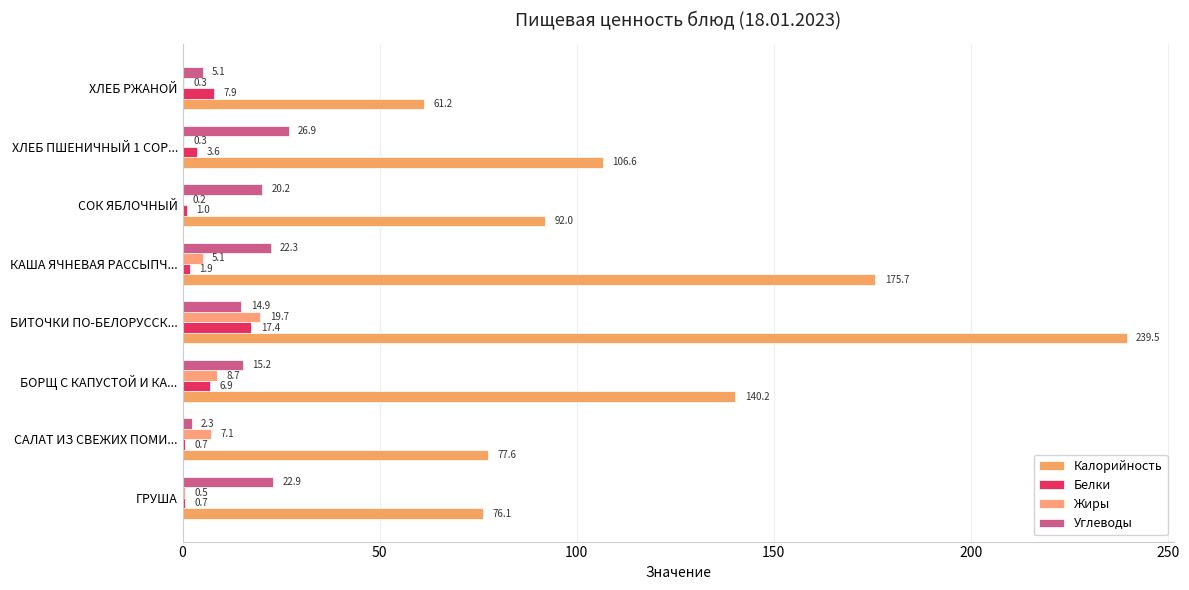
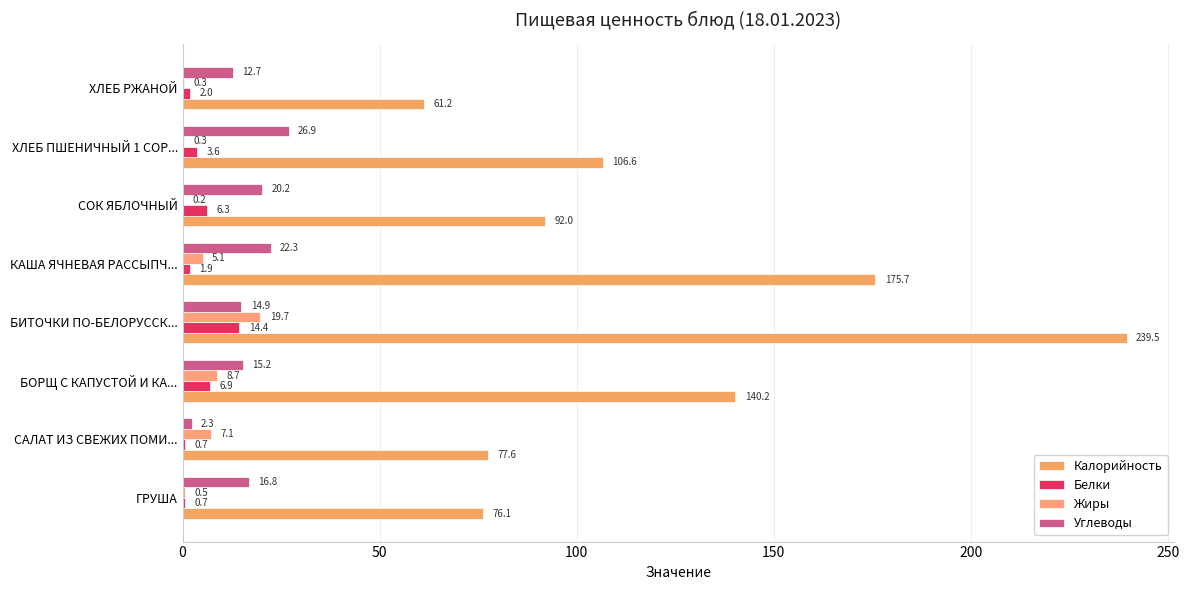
Углеводы, ХЛЕБ РЖАНОЙ: 5.1 -> 12.7
Белки, ХЛЕБ РЖАНОЙ: 7.9 -> 2.0
Белки, СОК ЯБЛОЧНЫЙ: 1.0 -> 6.3
Белки, БИТОЧКИ ПО-БЕЛОРУССК...: 17.4 -> 14.4
Углеводы, ГРУША: 22.9 -> 16.8
